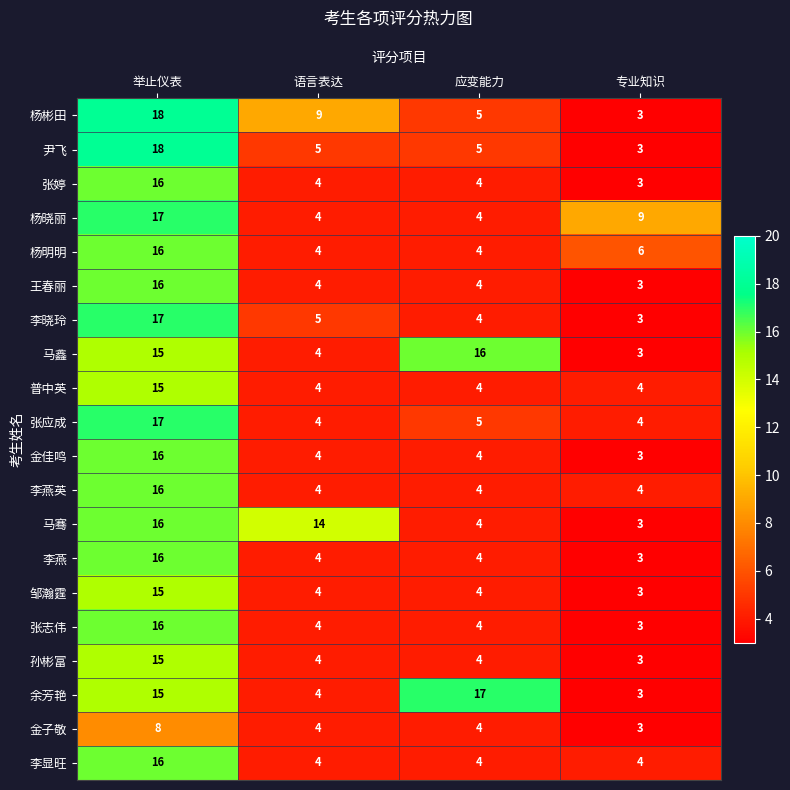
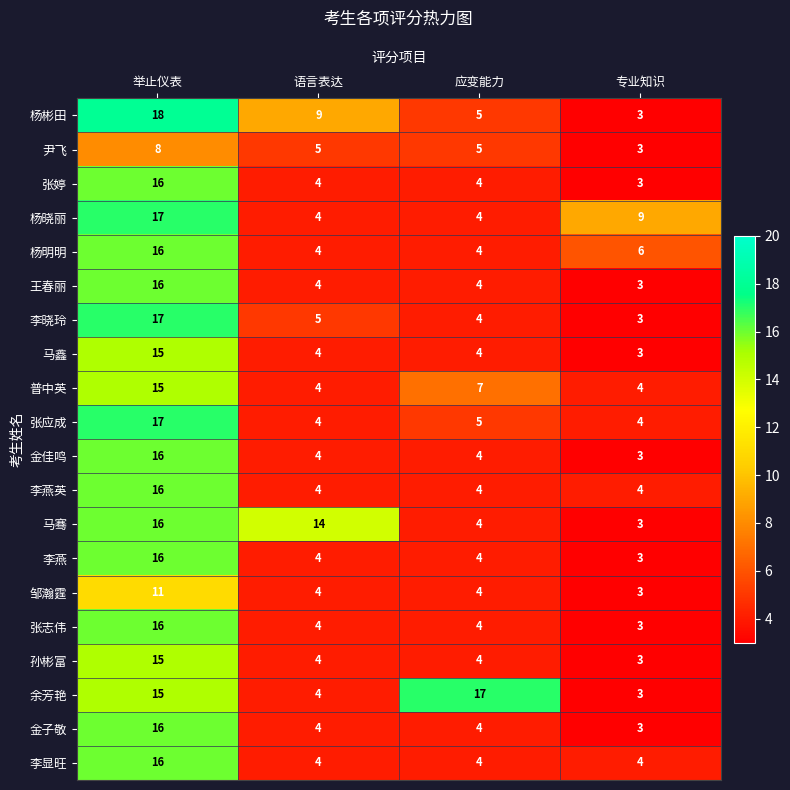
尹飞, 举止仪表: 18 -> 8
马鑫, 应变能力: 16 -> 4
普中英, 应变能力: 4 -> 7
邹瀚霆, 举止仪表: 15 -> 11
金子敬, 举止仪表: 8 -> 16
